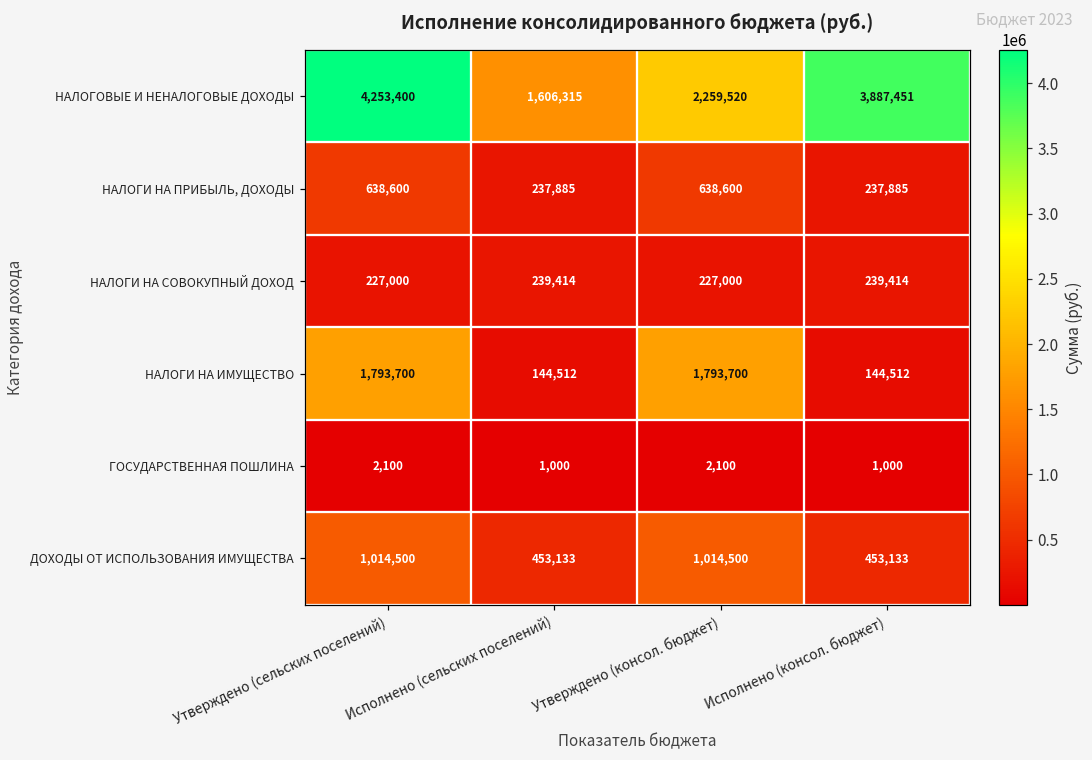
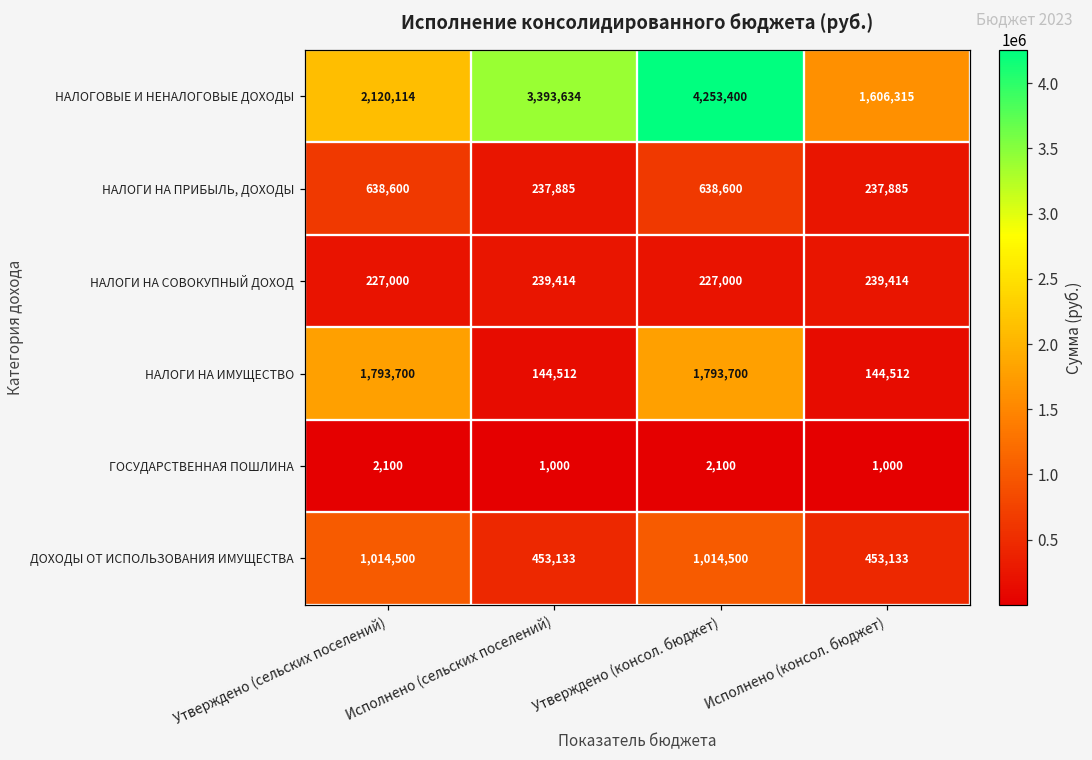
НАЛОГОВЫЕ И НЕНАЛОГОВЫЕ ДОХОДЫ, Утверждено (сельских поселений): 4,253,400 -> 2,120,114
НАЛОГОВЫЕ И НЕНАЛОГОВЫЕ ДОХОДЫ, Исполнено (сельских поселений): 1,606,315 -> 3,393,634
НАЛОГОВЫЕ И НЕНАЛОГОВЫЕ ДОХОДЫ, Утверждено (консол. бюджет): 2,259,520 -> 4,253,400
НАЛОГОВЫЕ И НЕНАЛОГОВЫЕ ДОХОДЫ, Исполнено (консол. бюджет): 3,887,451 -> 1,606,315
